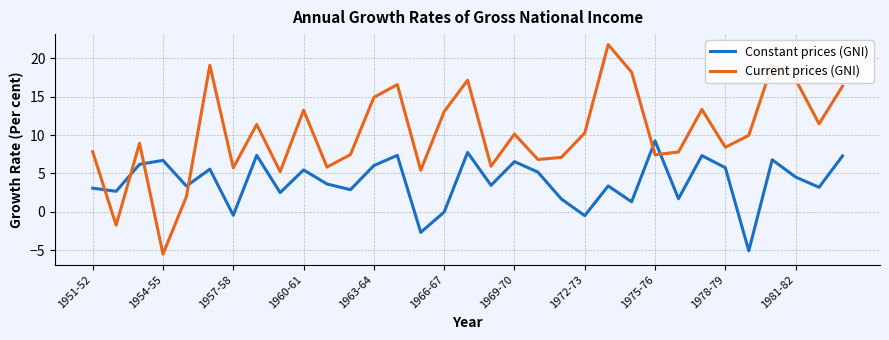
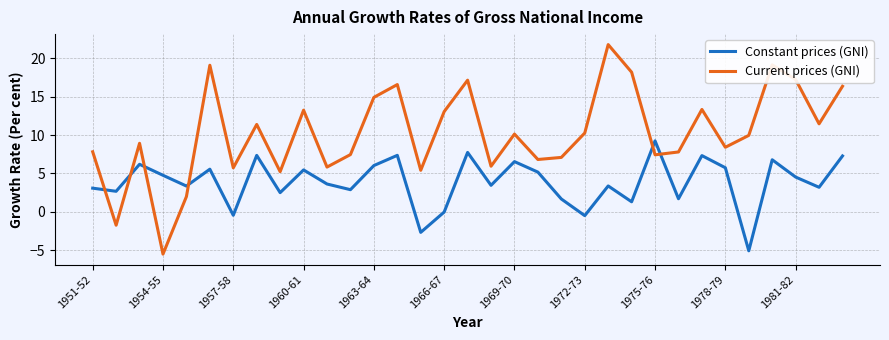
Constant prices (GNI), 1954-55: 7 -> 5
